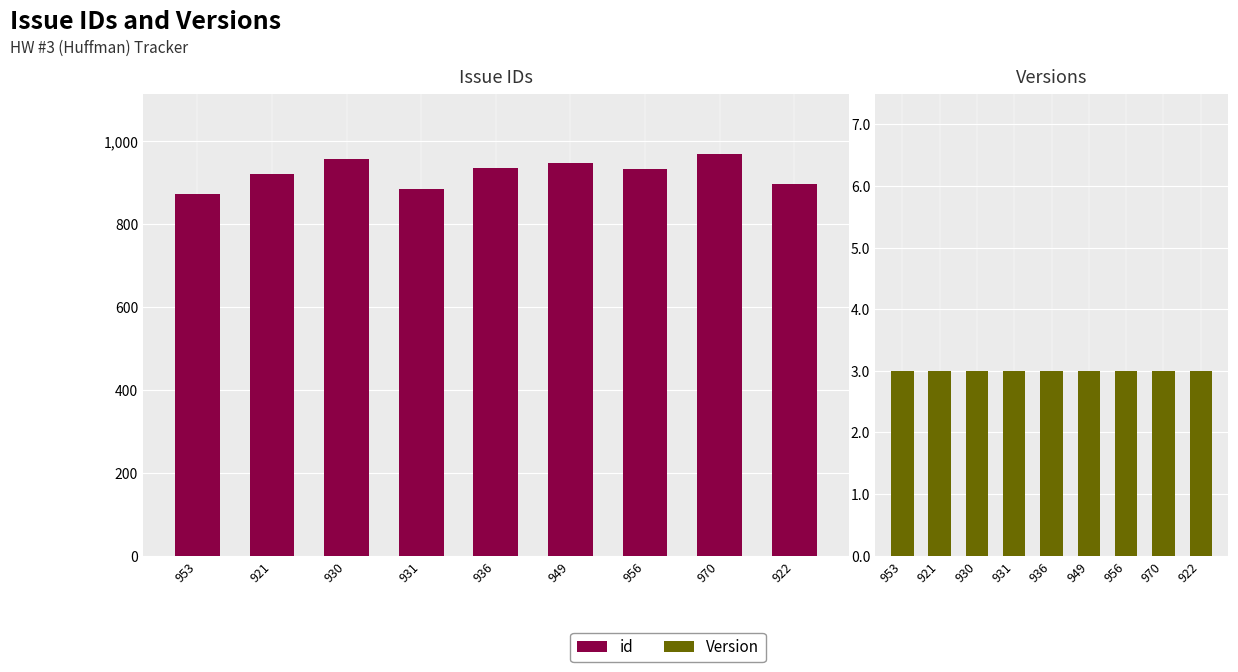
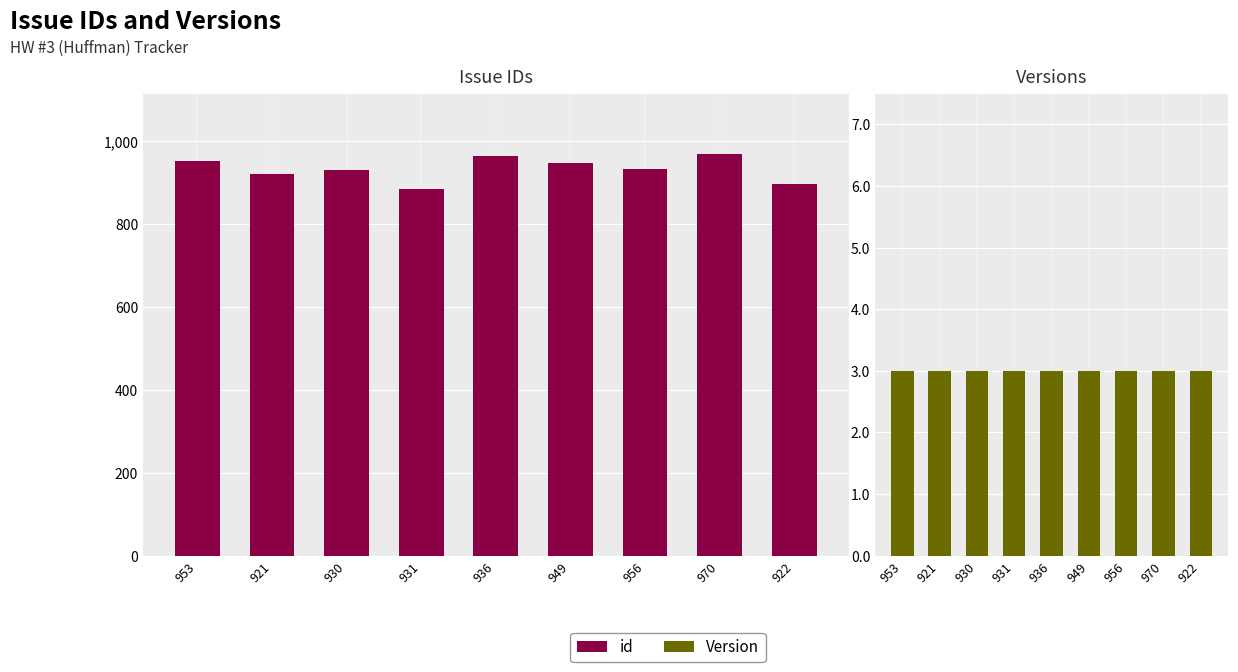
Issue IDs, 953: 870 -> 950
Issue IDs, 930: 960 -> 930
Issue IDs, 936: 940 -> 970
